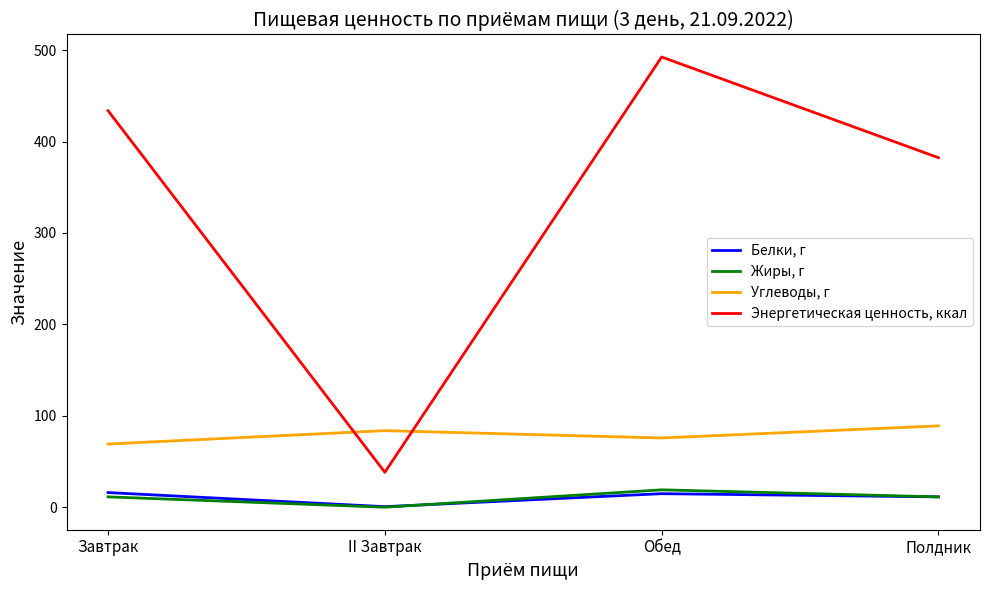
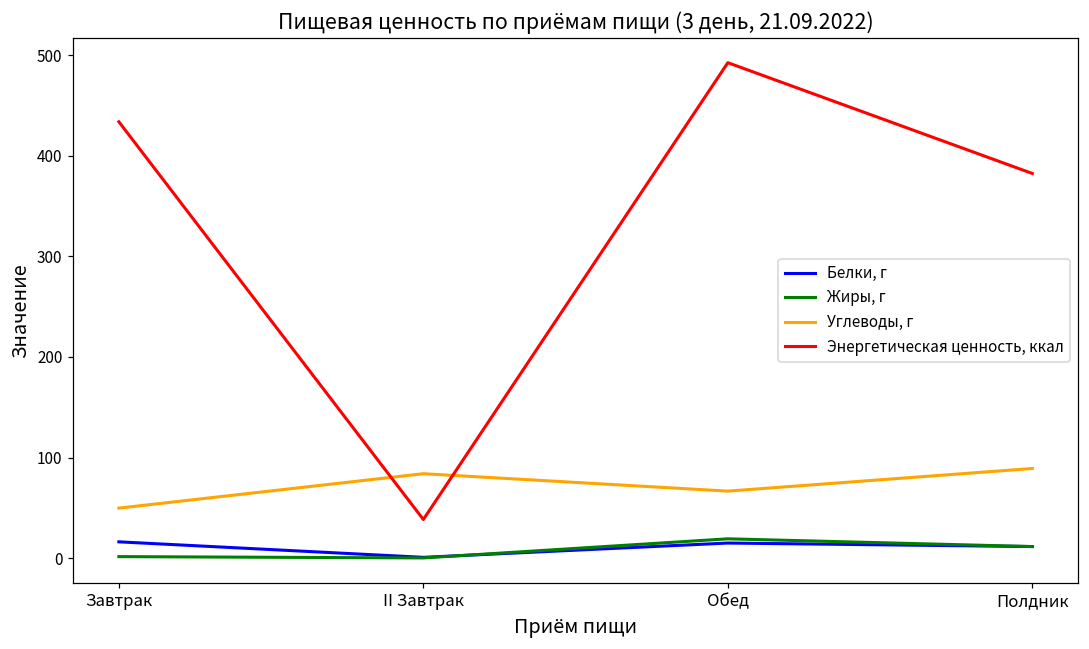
Жиры, г, Завтрак: 10 -> 0
Углеводы, г, Завтрак: 70 -> 50
Углеводы, г, Обед: 80 -> 70
